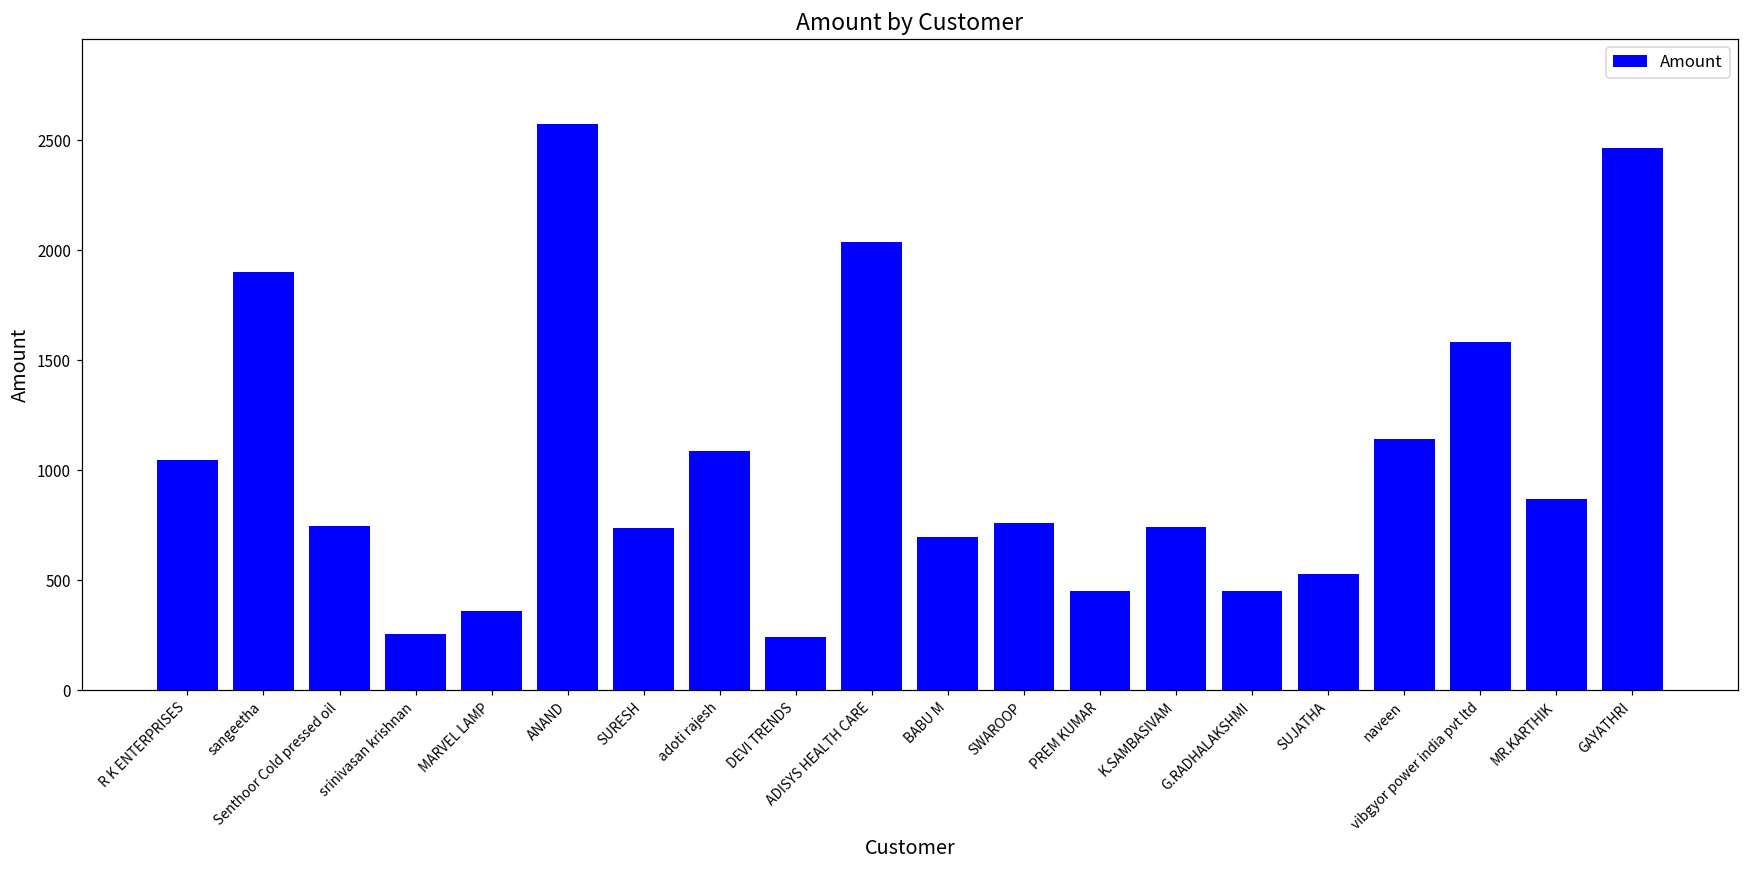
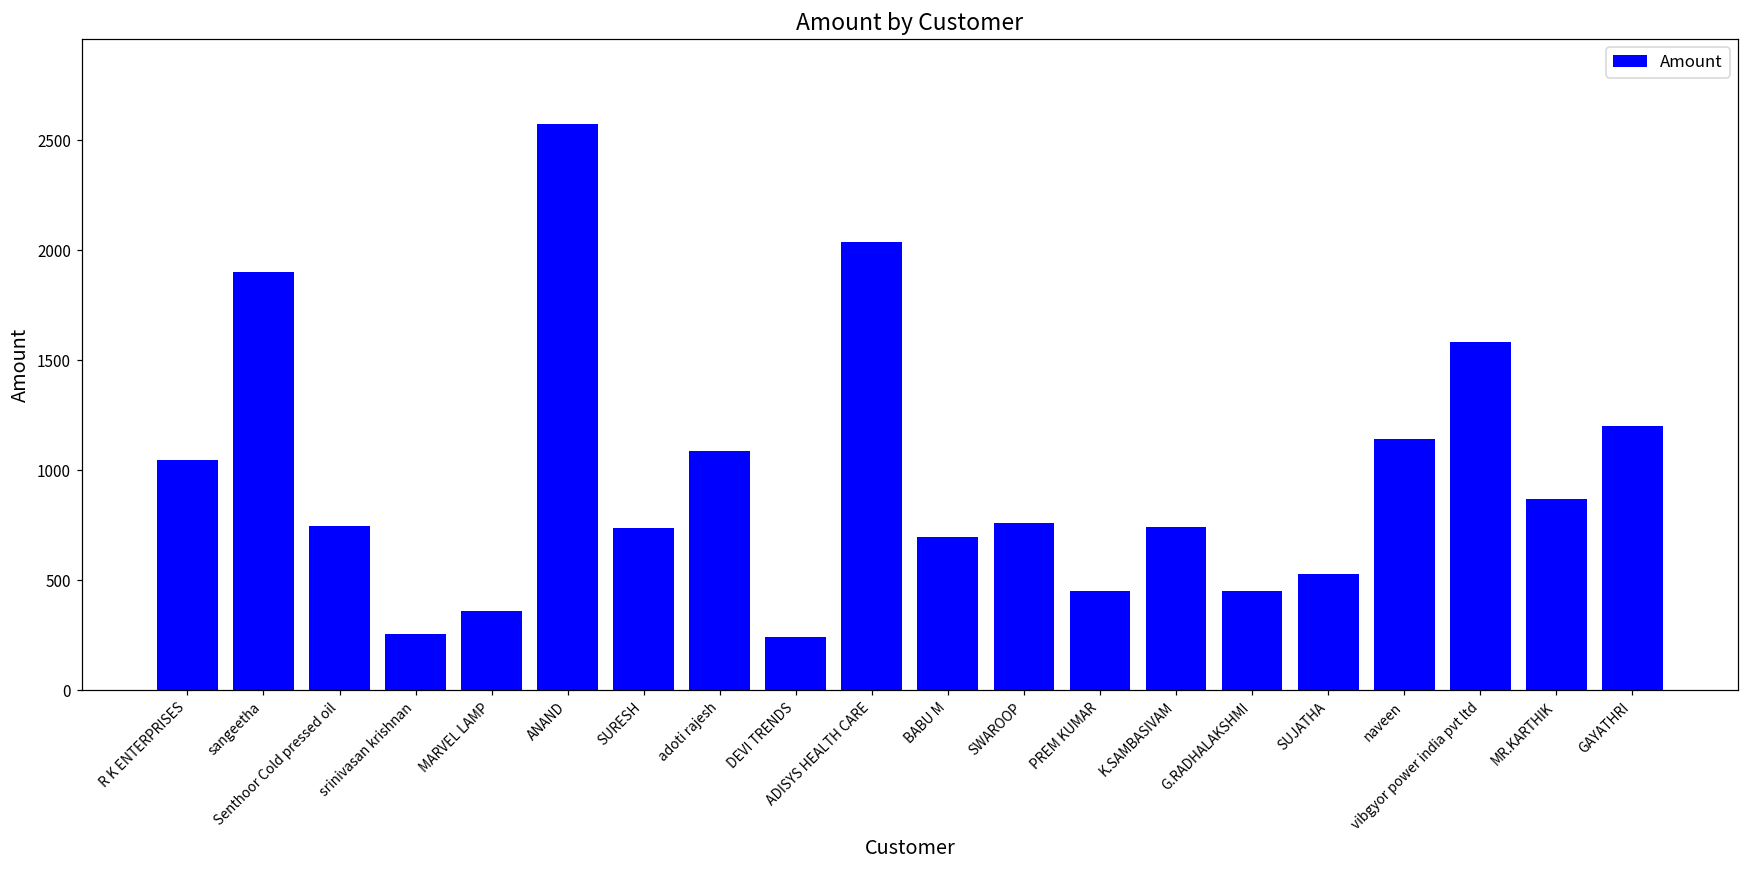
GAYATHRI: 2470 -> 1200
